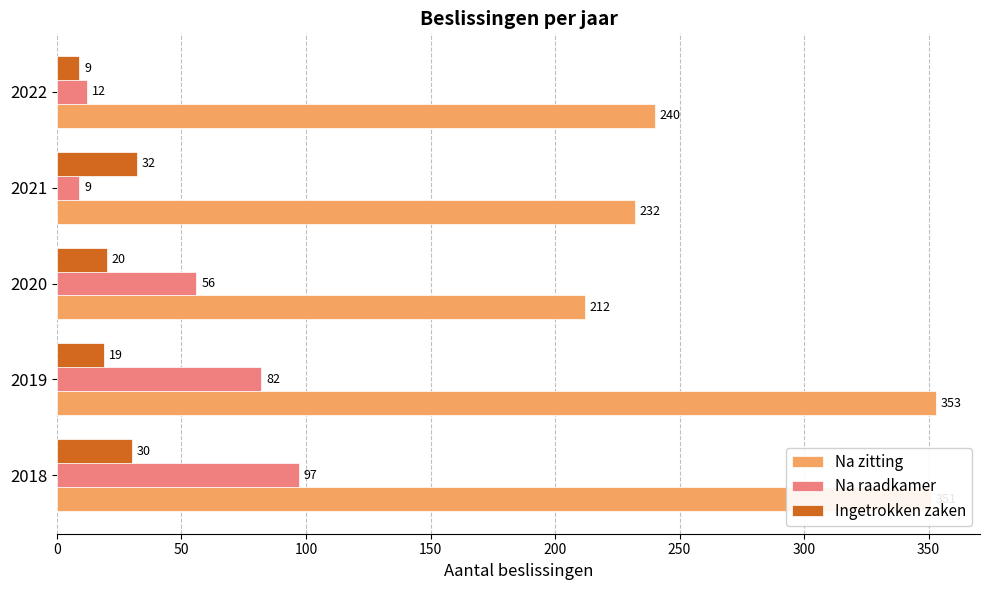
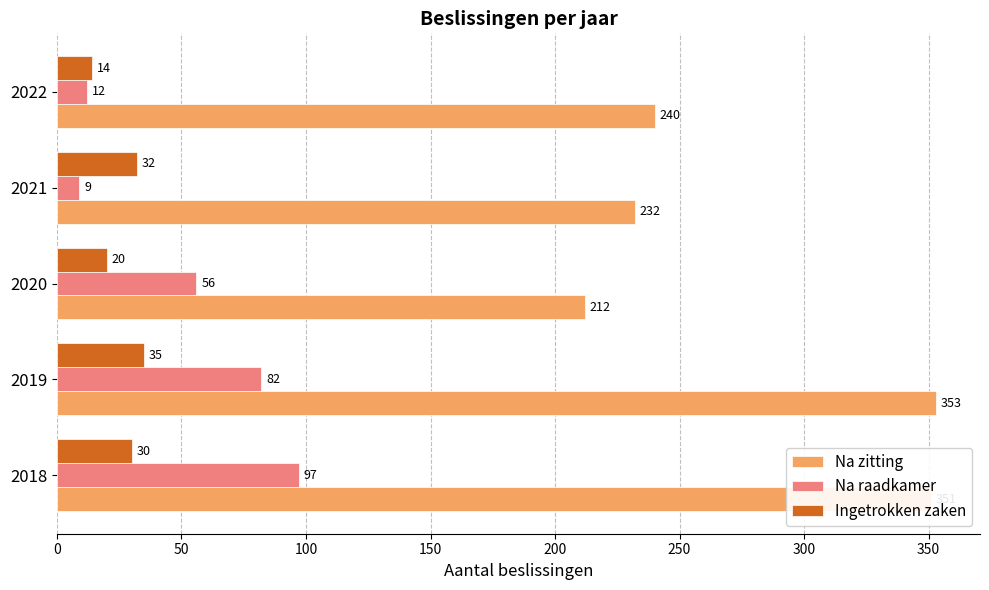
Ingetrokken zaken, 2022: 9 -> 14
Ingetrokken zaken, 2019: 19 -> 35
